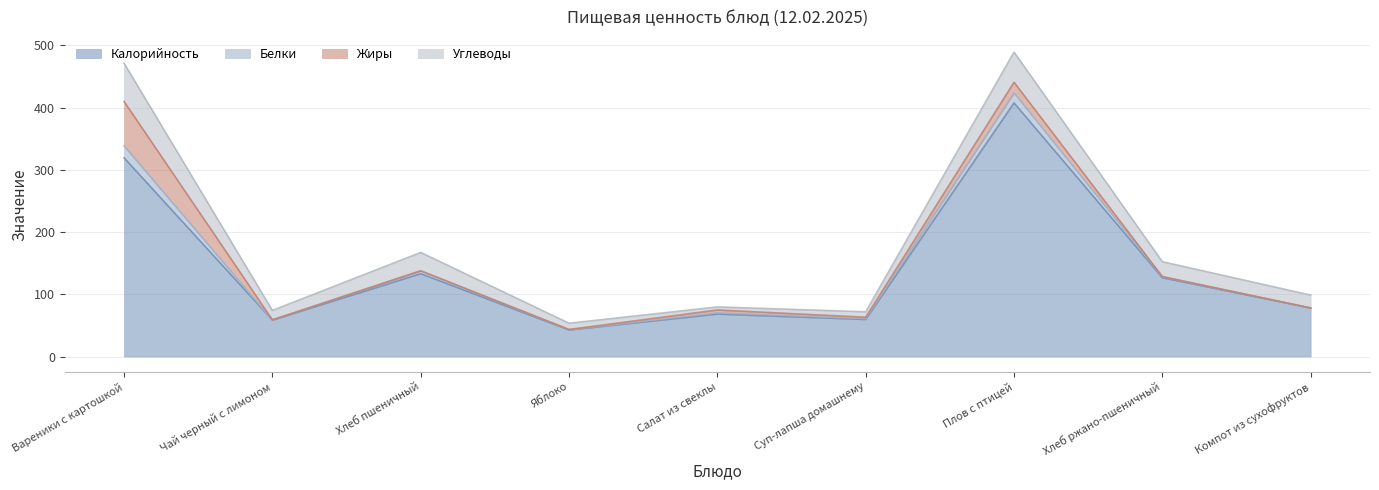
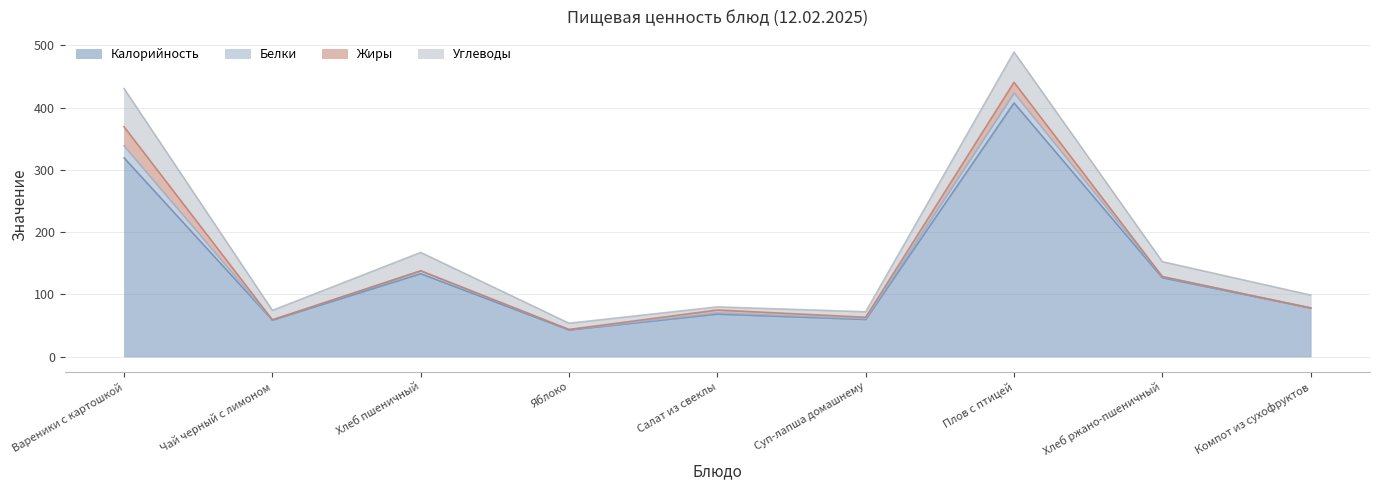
Жиры, Вареники с картошкой: 70 -> 30
